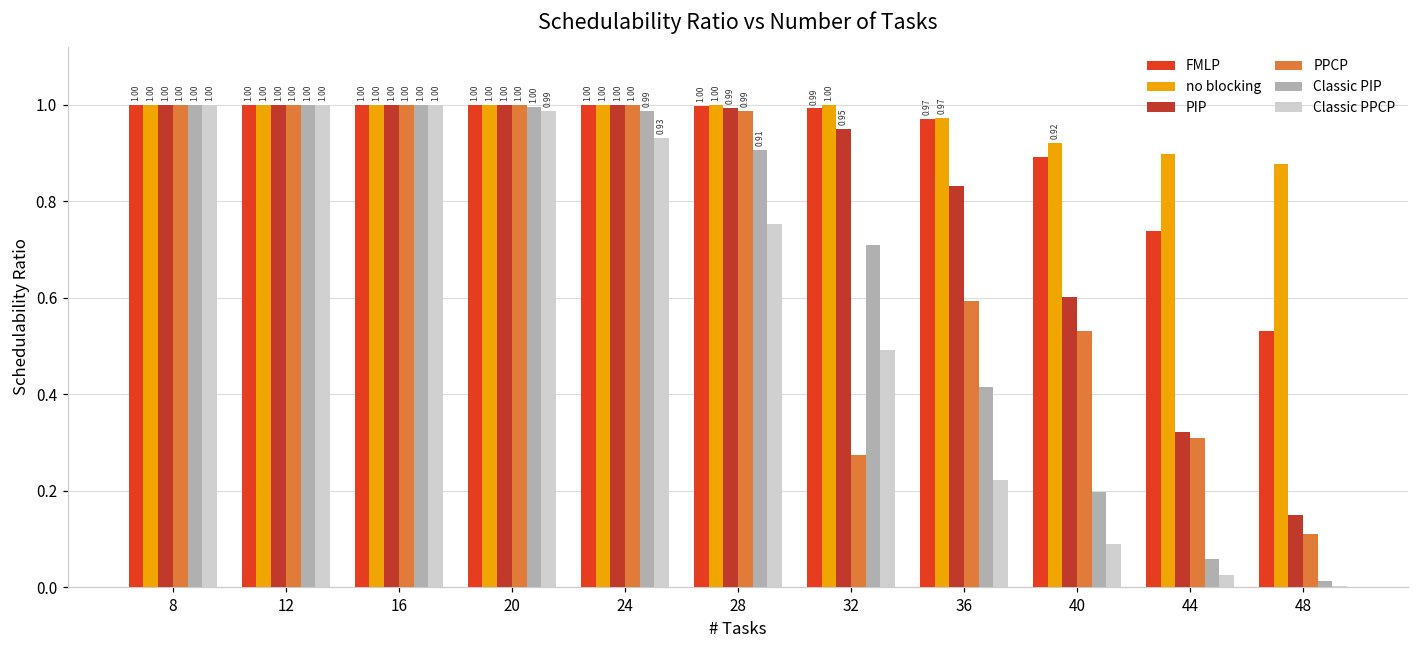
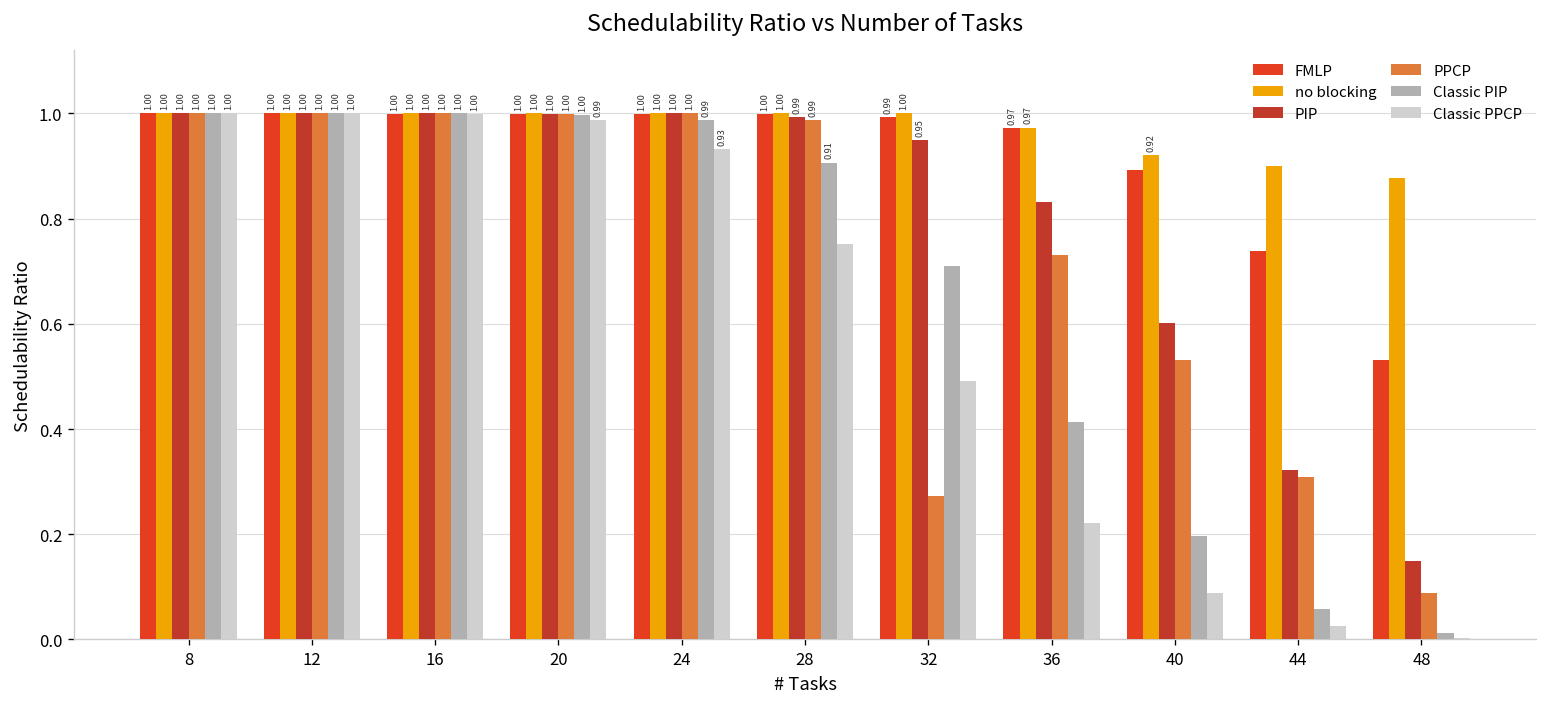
PPCP, 36: 0.59 -> 0.73
PPCP, 48: 0.11 -> 0.09
